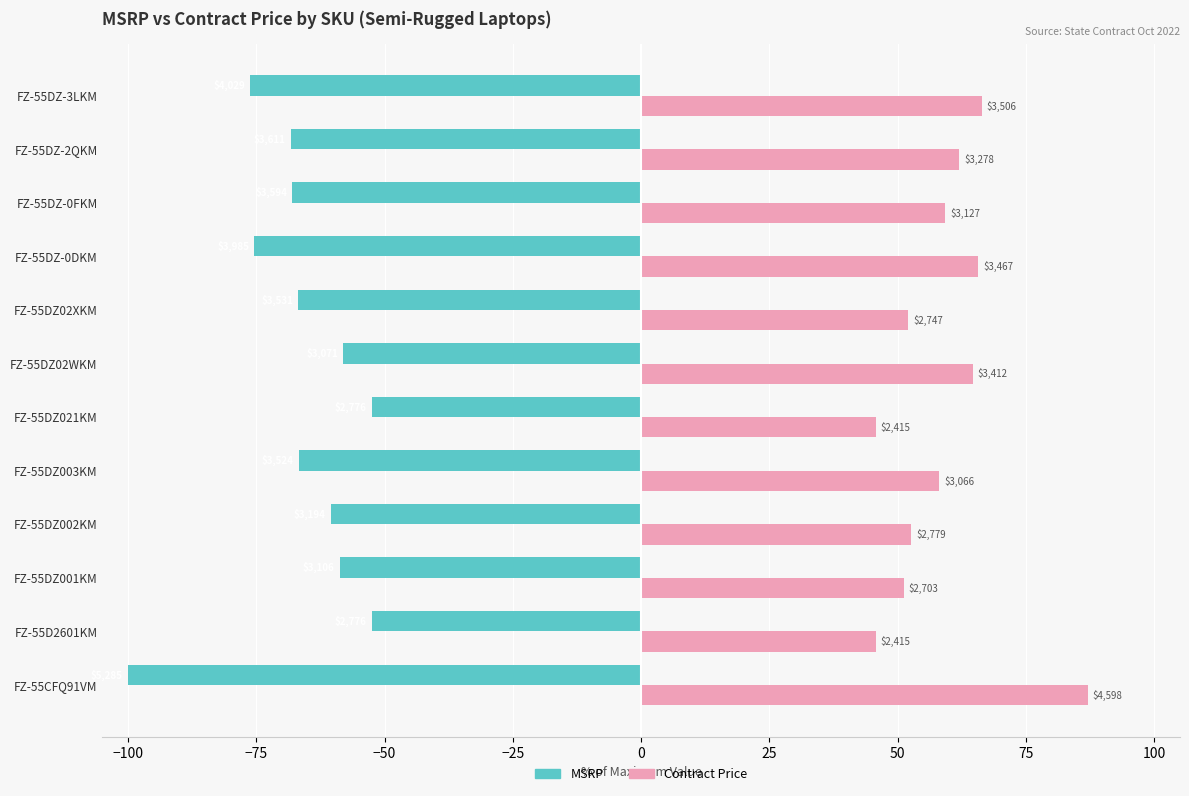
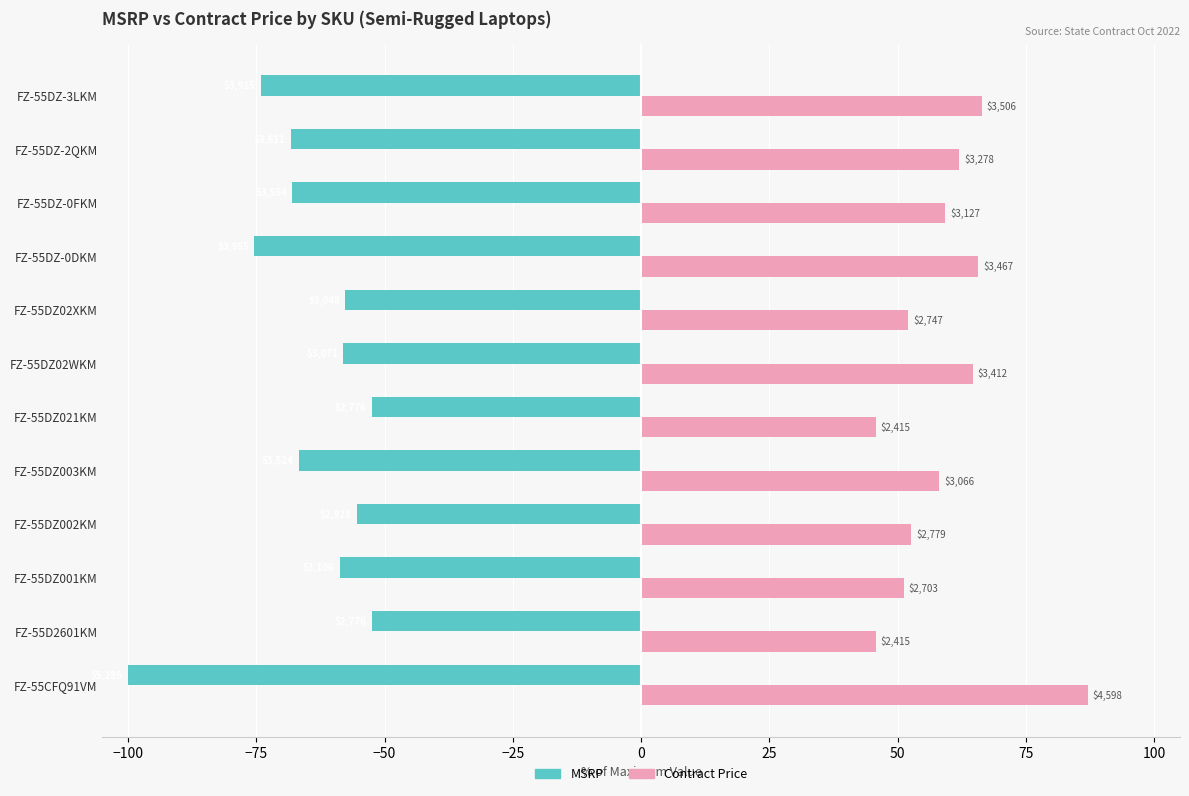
MSRP, FZ-55DZ-3LKM: -76 -> -74
MSRP, FZ-55DZ02XKM: -67 -> -58
MSRP, FZ-55DZ002KM: -60 -> -55
